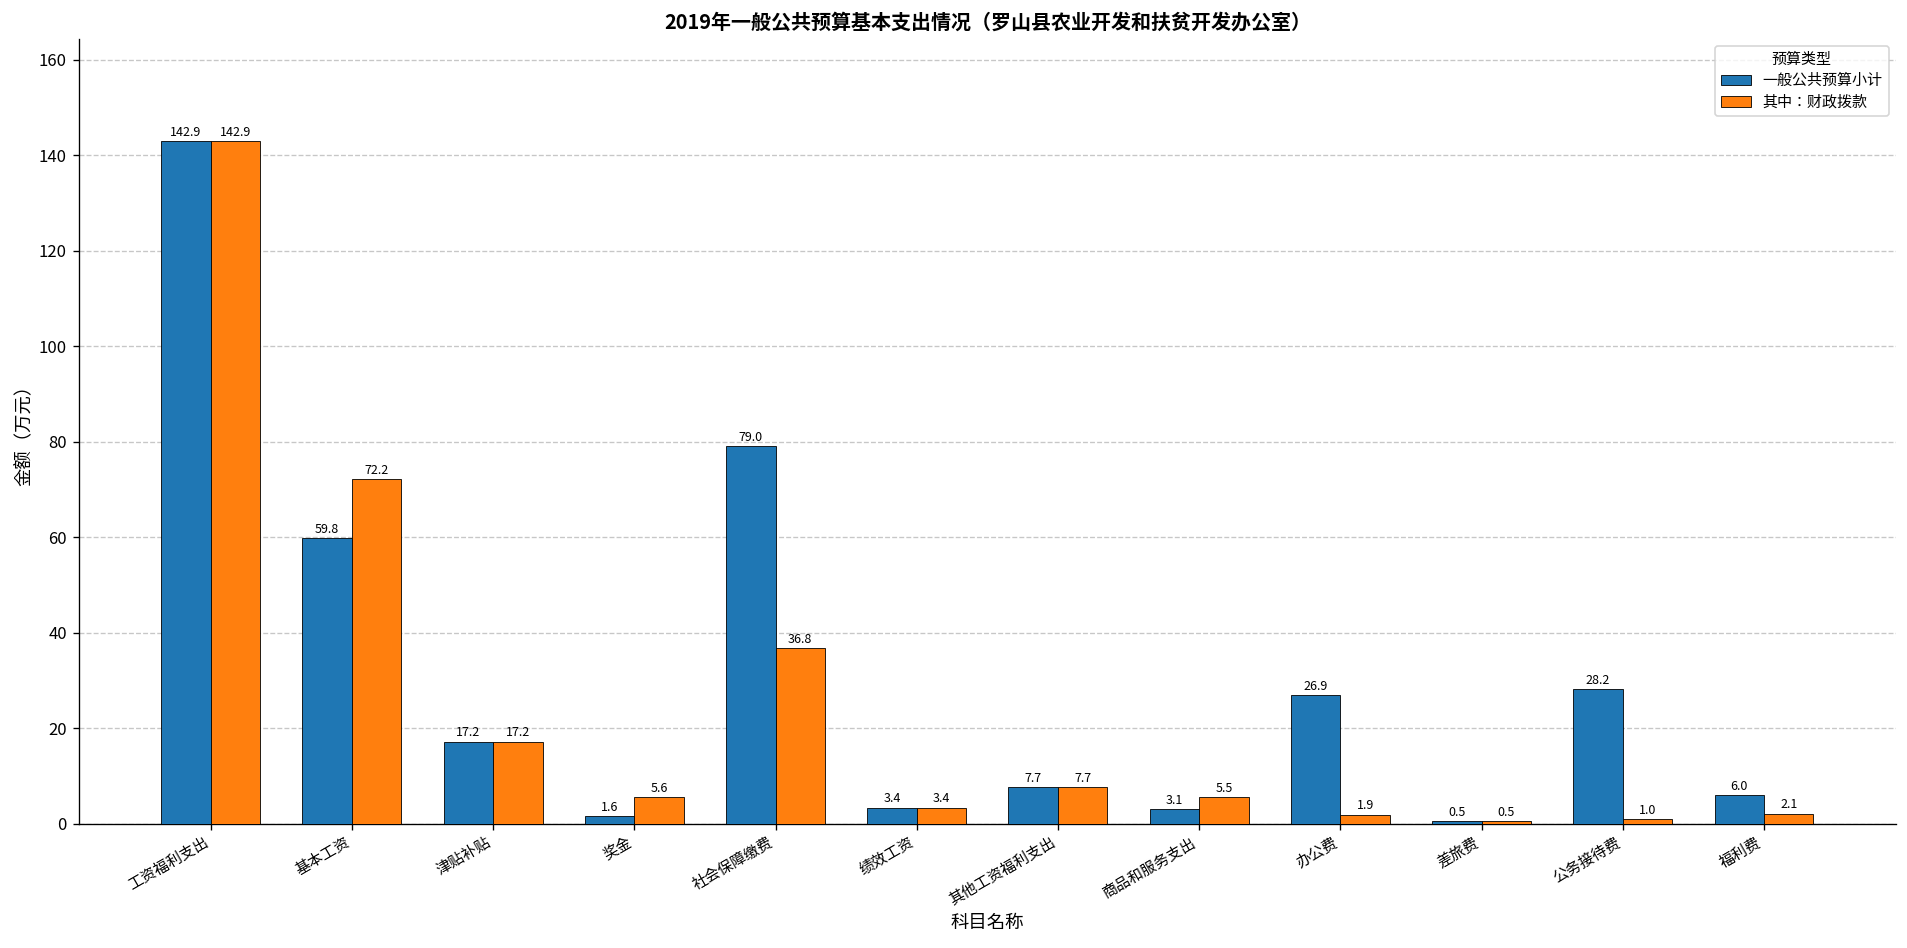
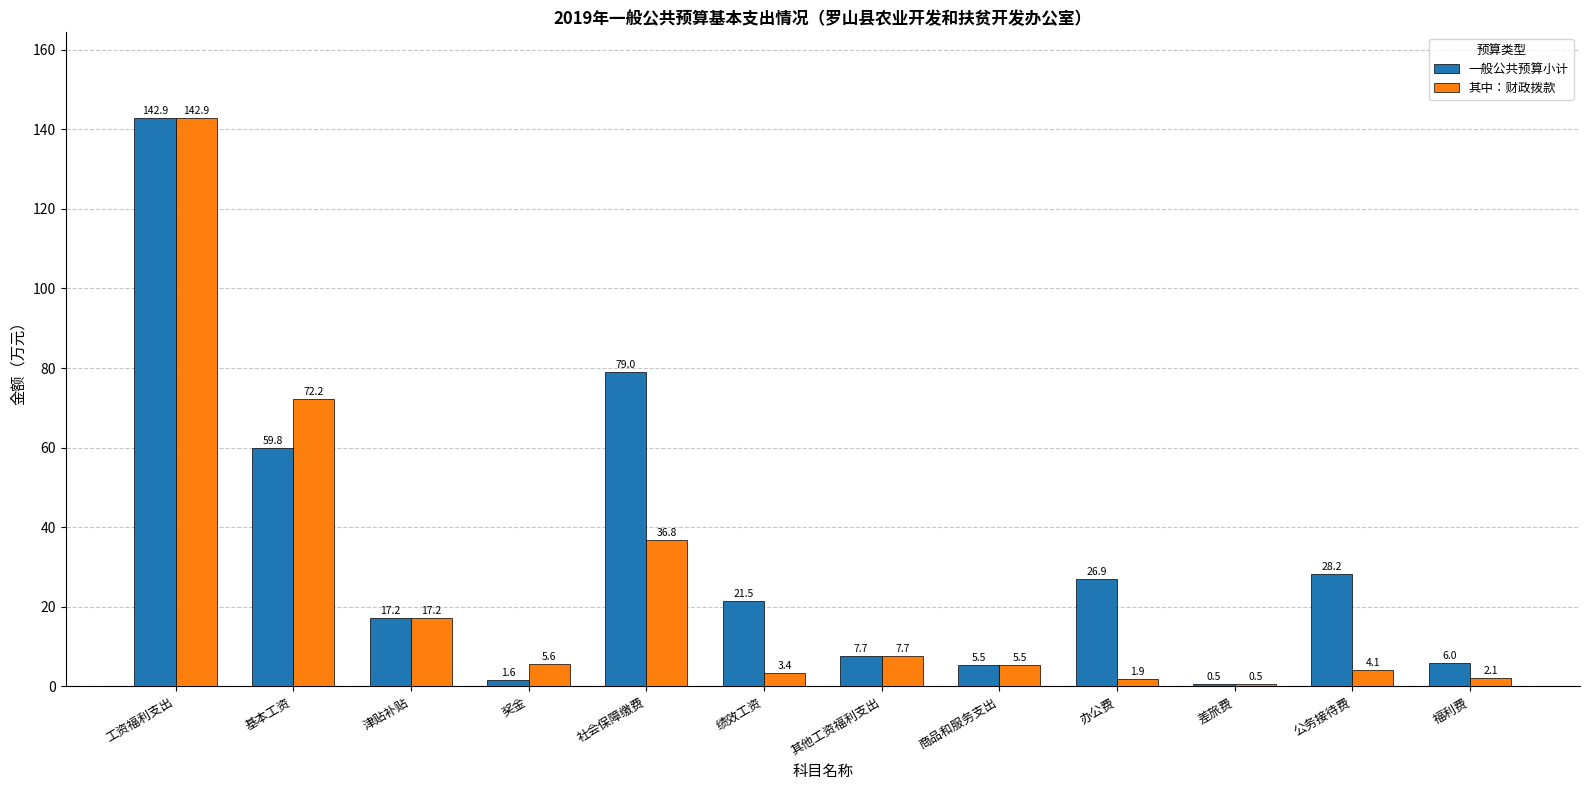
一般公共预算小计, 绩效工资: 3.4 -> 21.5
一般公共预算小计, 商品和服务支出: 3.1 -> 5.5
其中：财政拨款, 公务接待费: 1.0 -> 4.1
